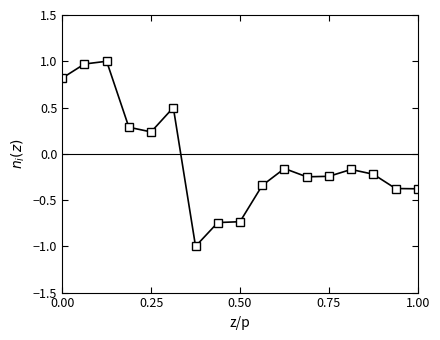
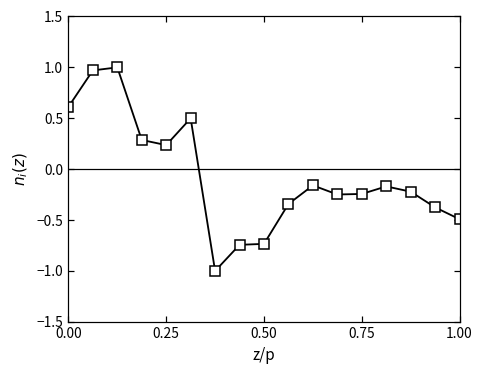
0.00: 0.8 -> 0.6
1.00: -0.4 -> -0.5
